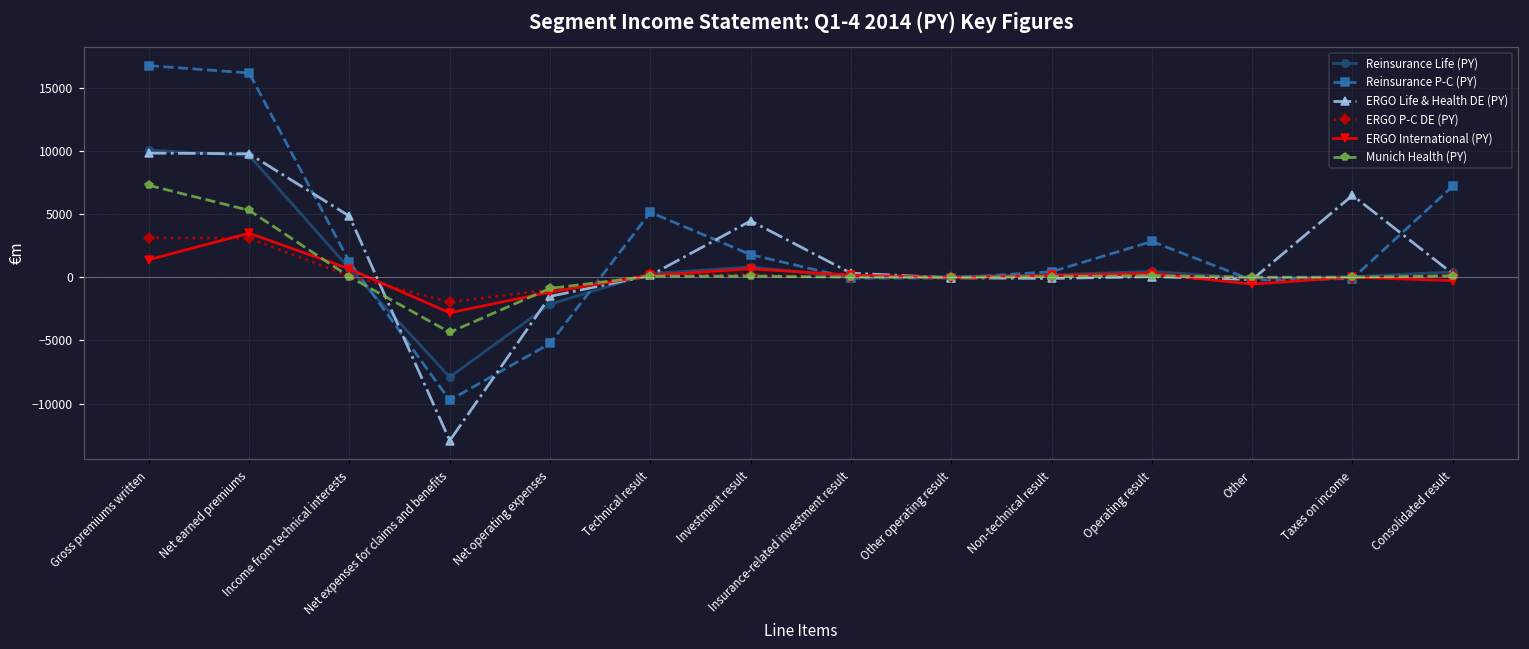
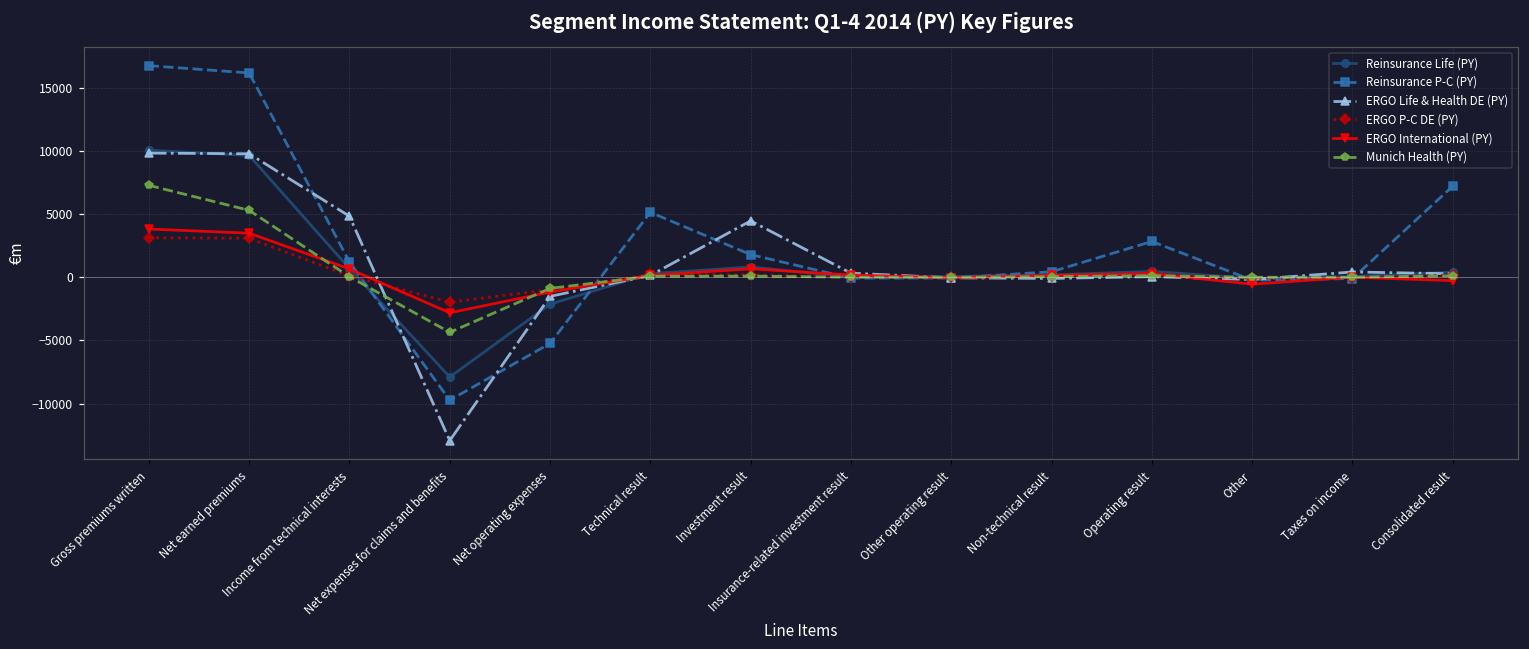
ERGO International (PY), Gross premiums written: 1400 -> 3800
ERGO Life & Health DE (PY), Taxes on income: 6500 -> 400
